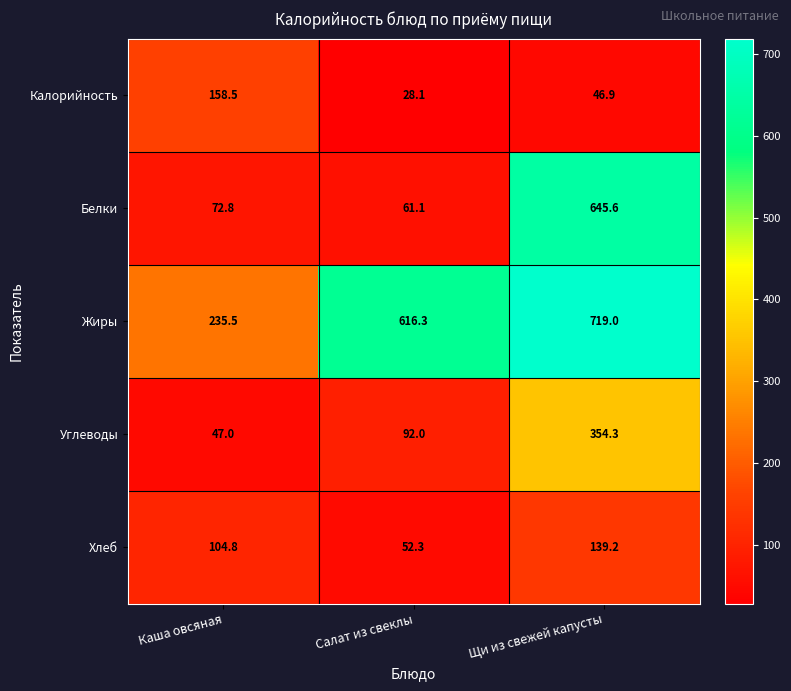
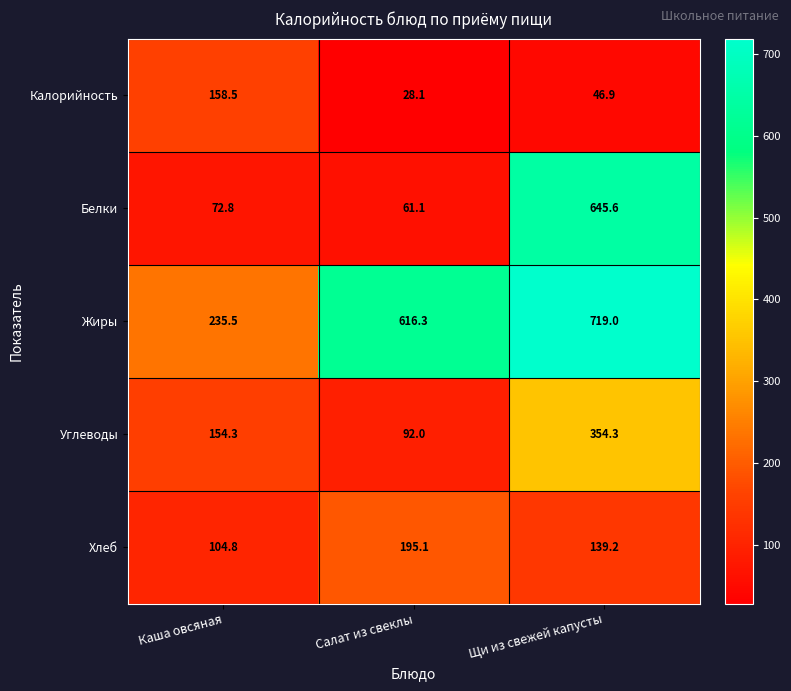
Углеводы, Каша овсяная: 47.0 -> 154.3
Хлеб, Салат из свеклы: 52.3 -> 195.1
